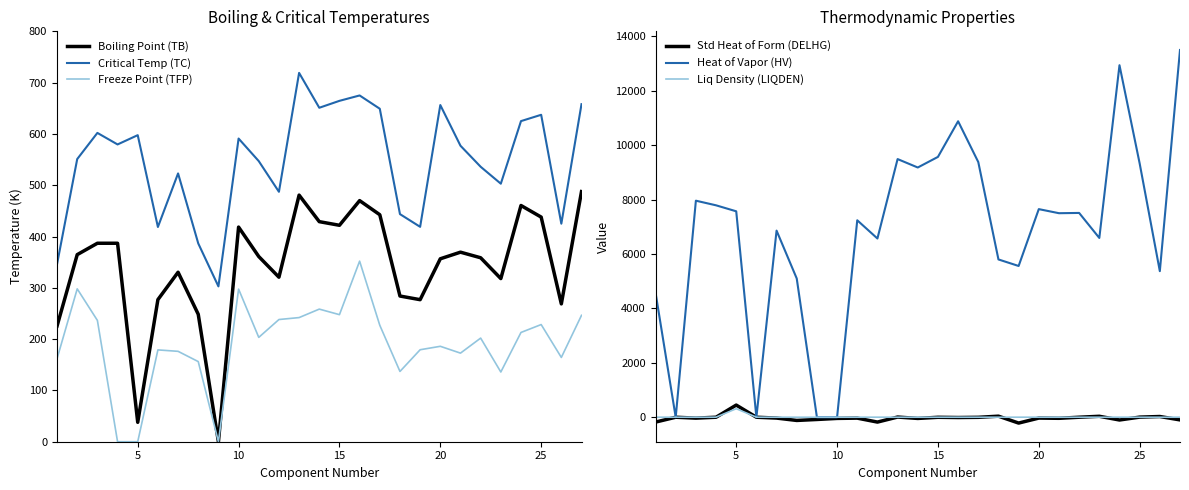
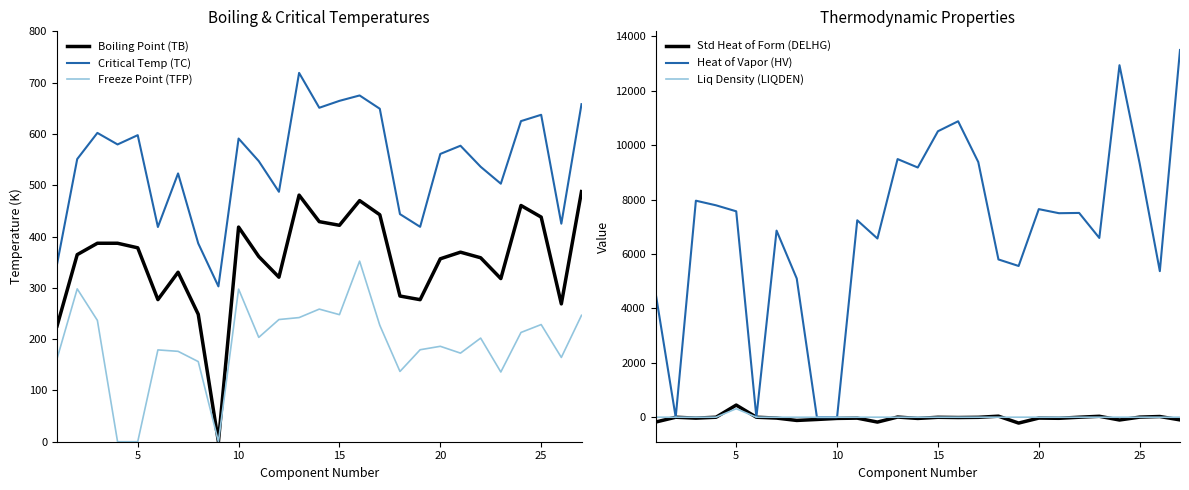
Boiling & Critical Temperatures, Boiling Point (TB), 5: 40 -> 380
Boiling & Critical Temperatures, Critical Temp (TC), 20: 660 -> 560
Thermodynamic Properties, Heat of Vapor (HV), 15: 9600 -> 10500
